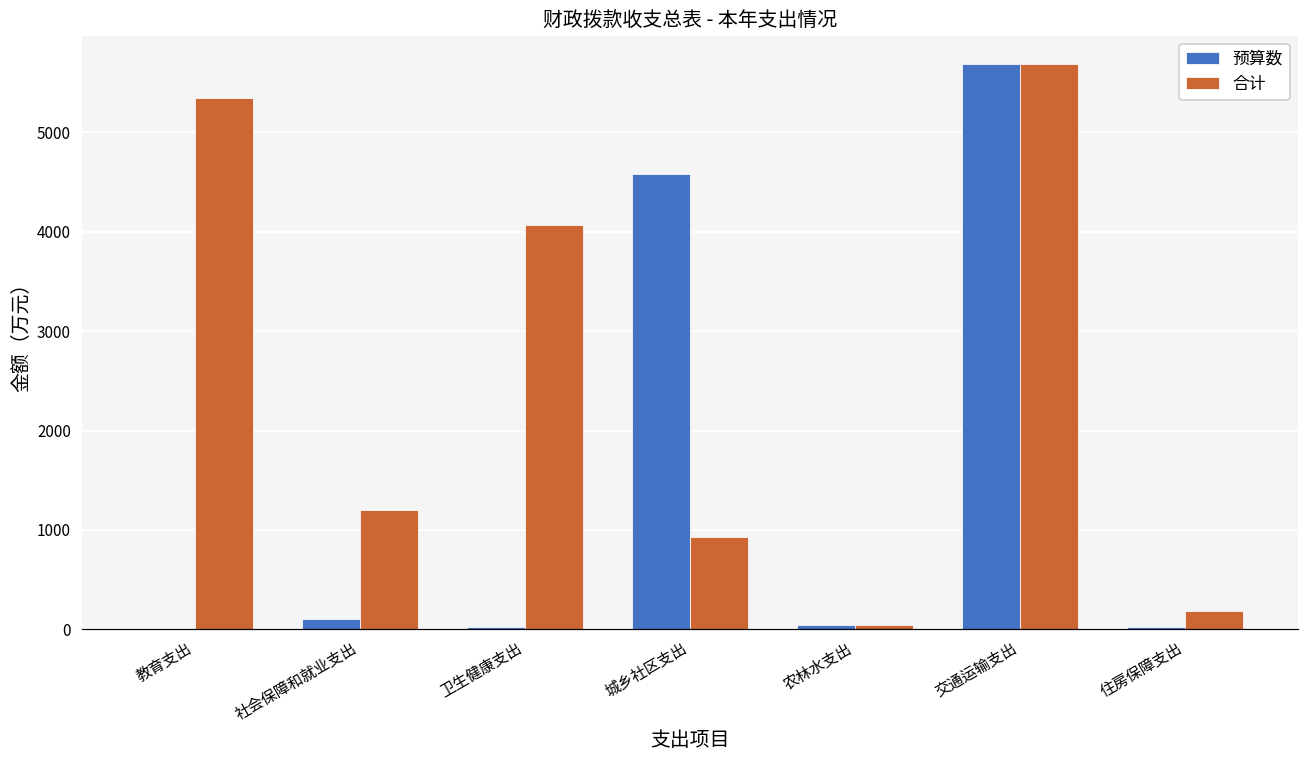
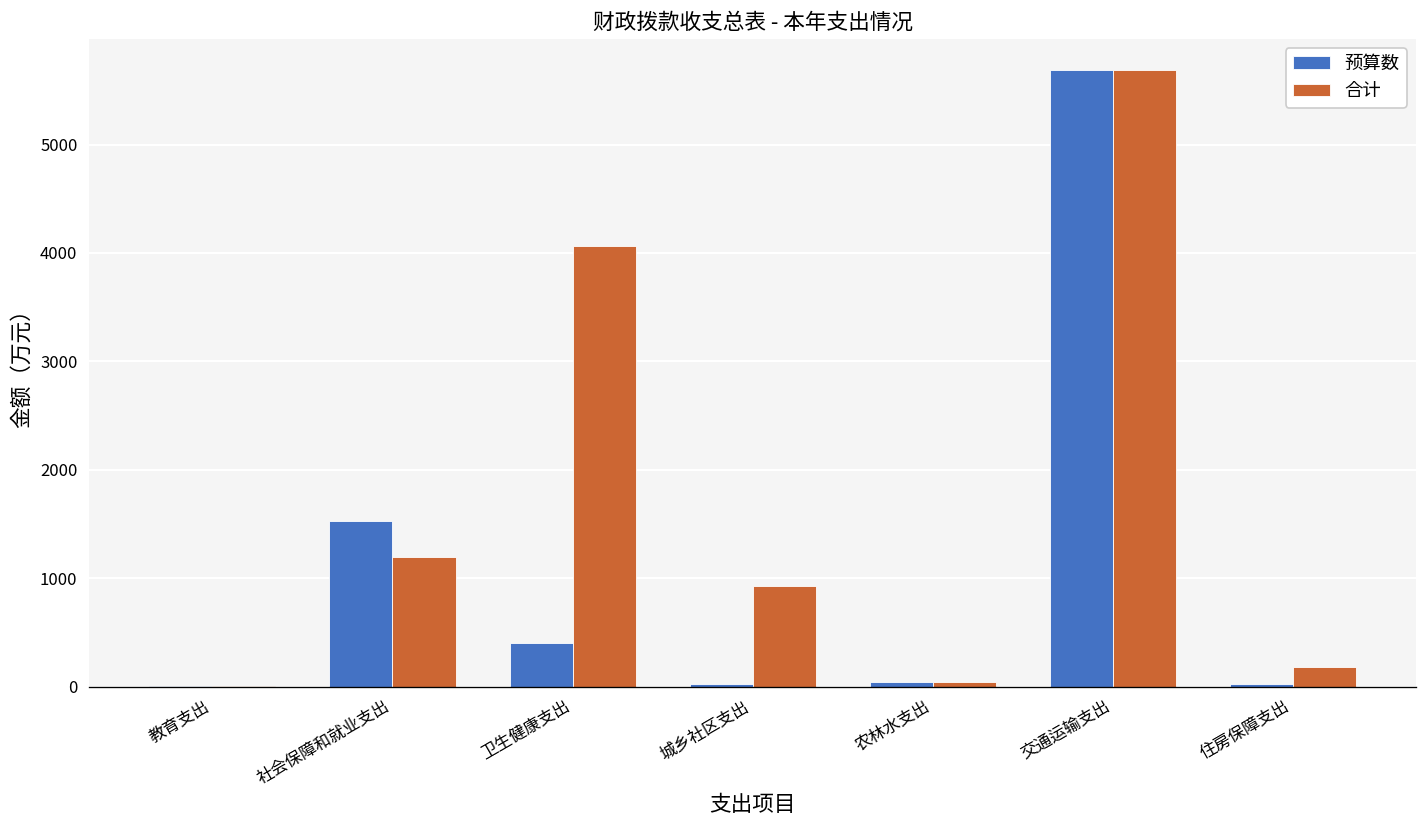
合计, 教育支出: 5300 -> 0
预算数, 社会保障和就业支出: 100 -> 1500
预算数, 卫生健康支出: 0 -> 400
预算数, 城乡社区支出: 4600 -> 0
